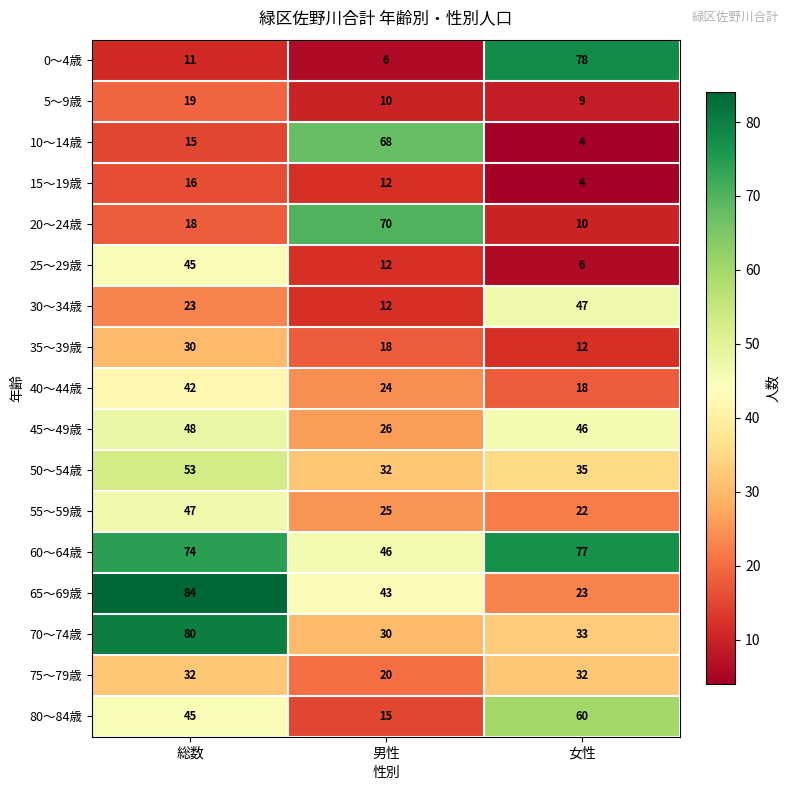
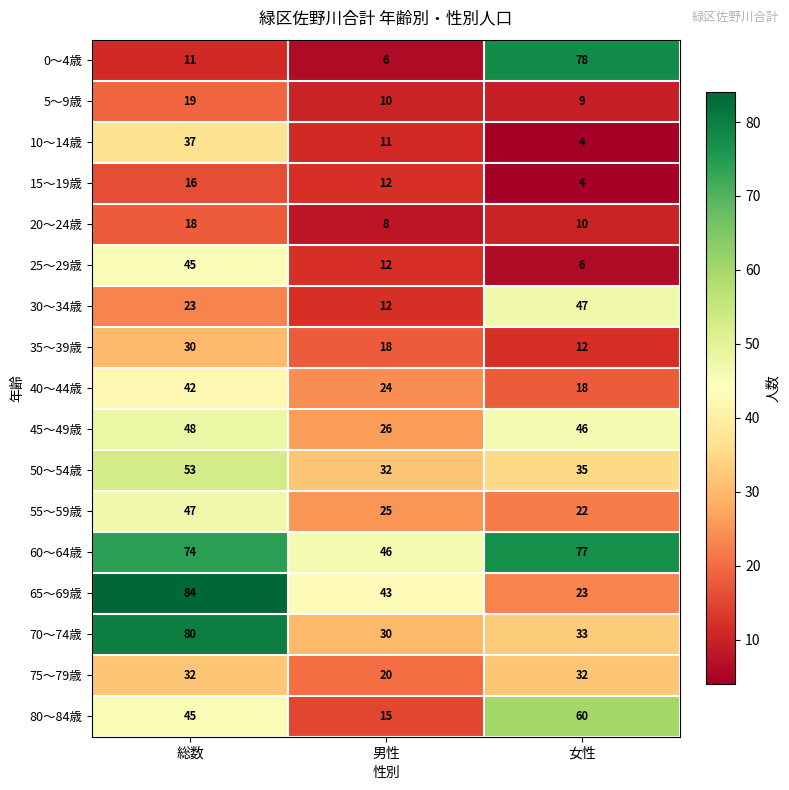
10～14歳, 総数: 15 -> 37
10～14歳, 男性: 68 -> 11
20～24歳, 男性: 70 -> 8
